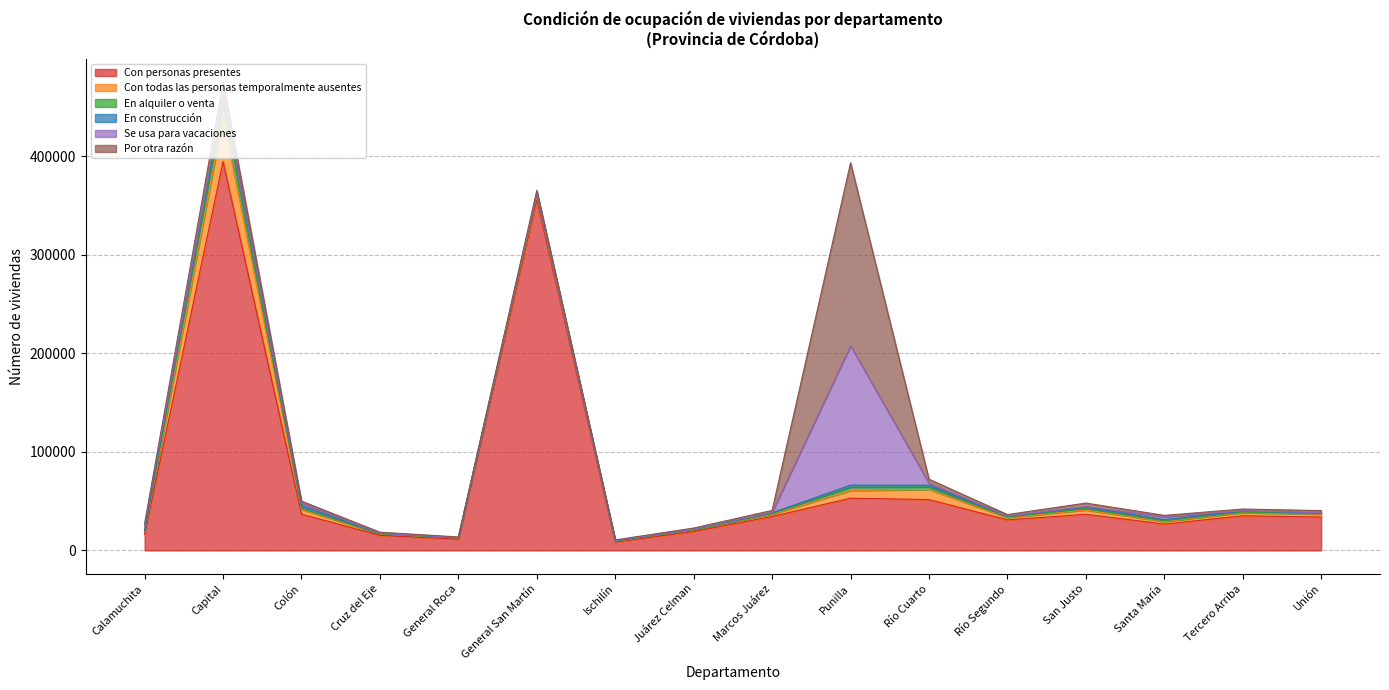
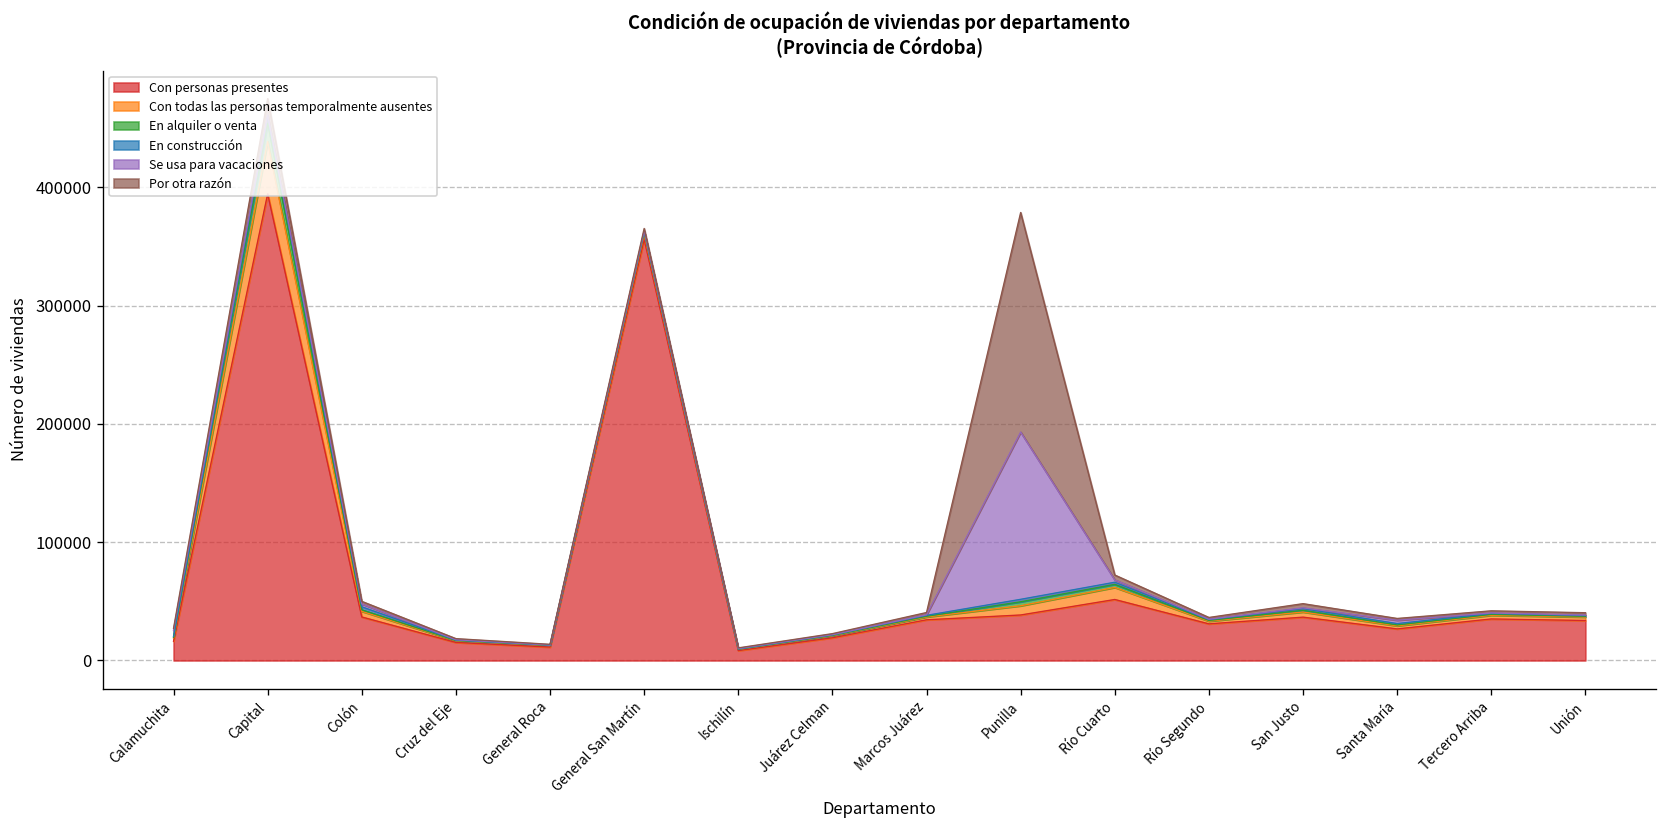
Con personas presentes, Punilla: 50000 -> 40000
